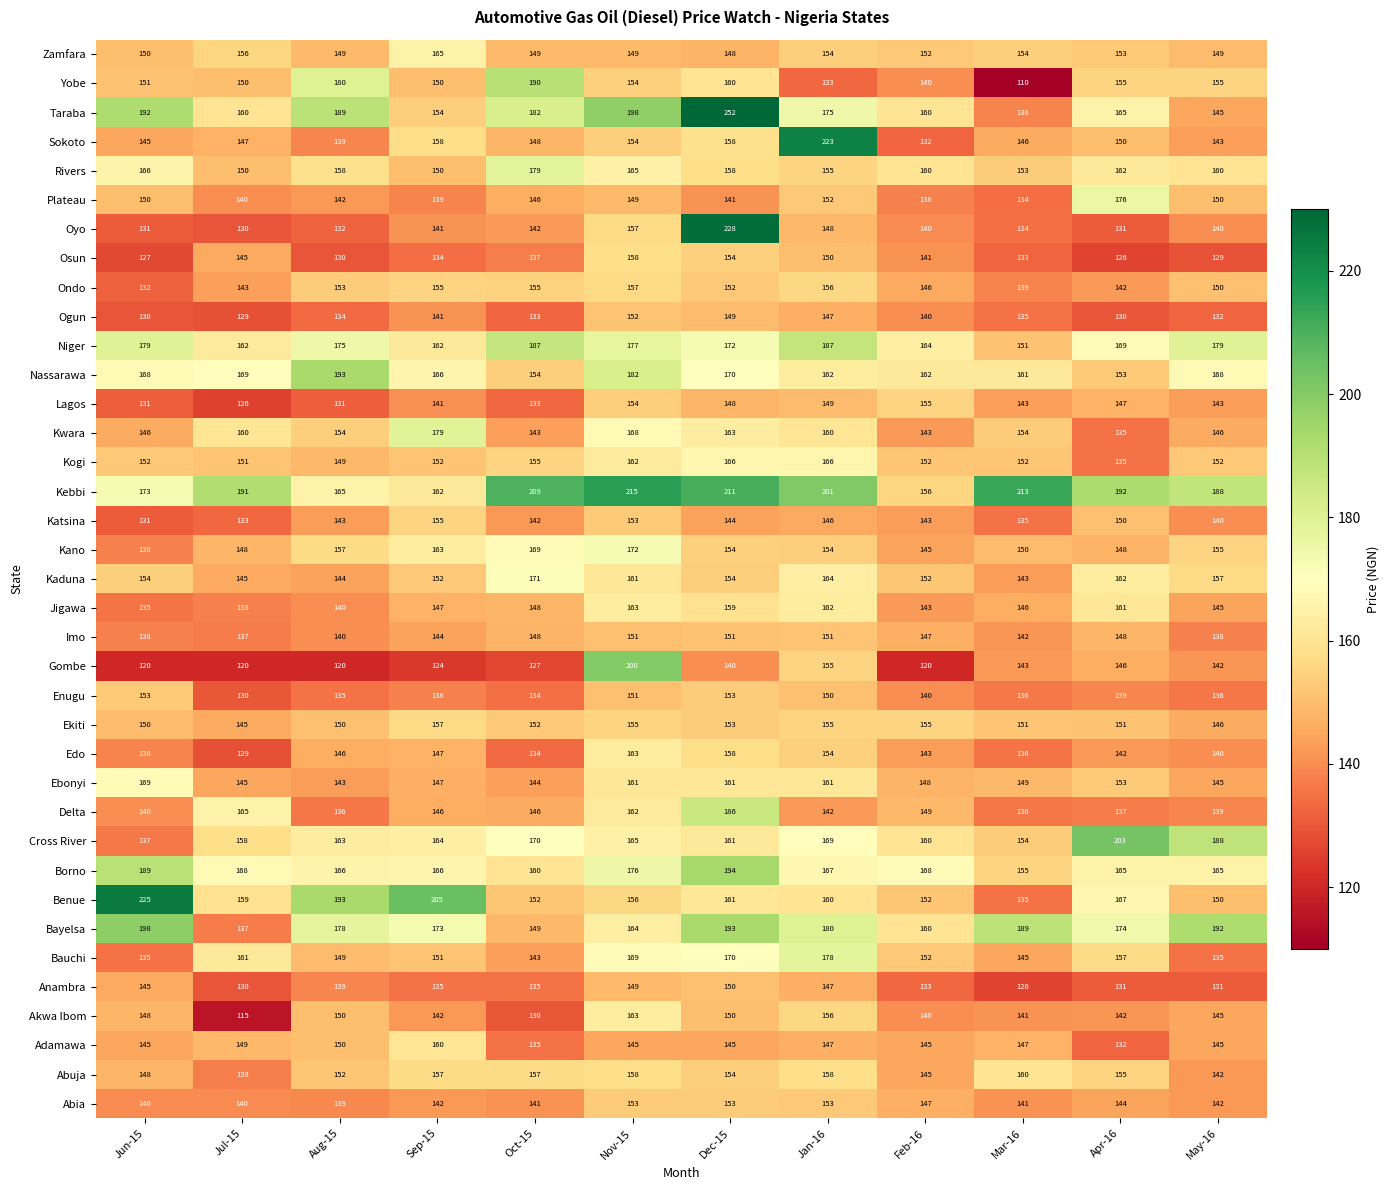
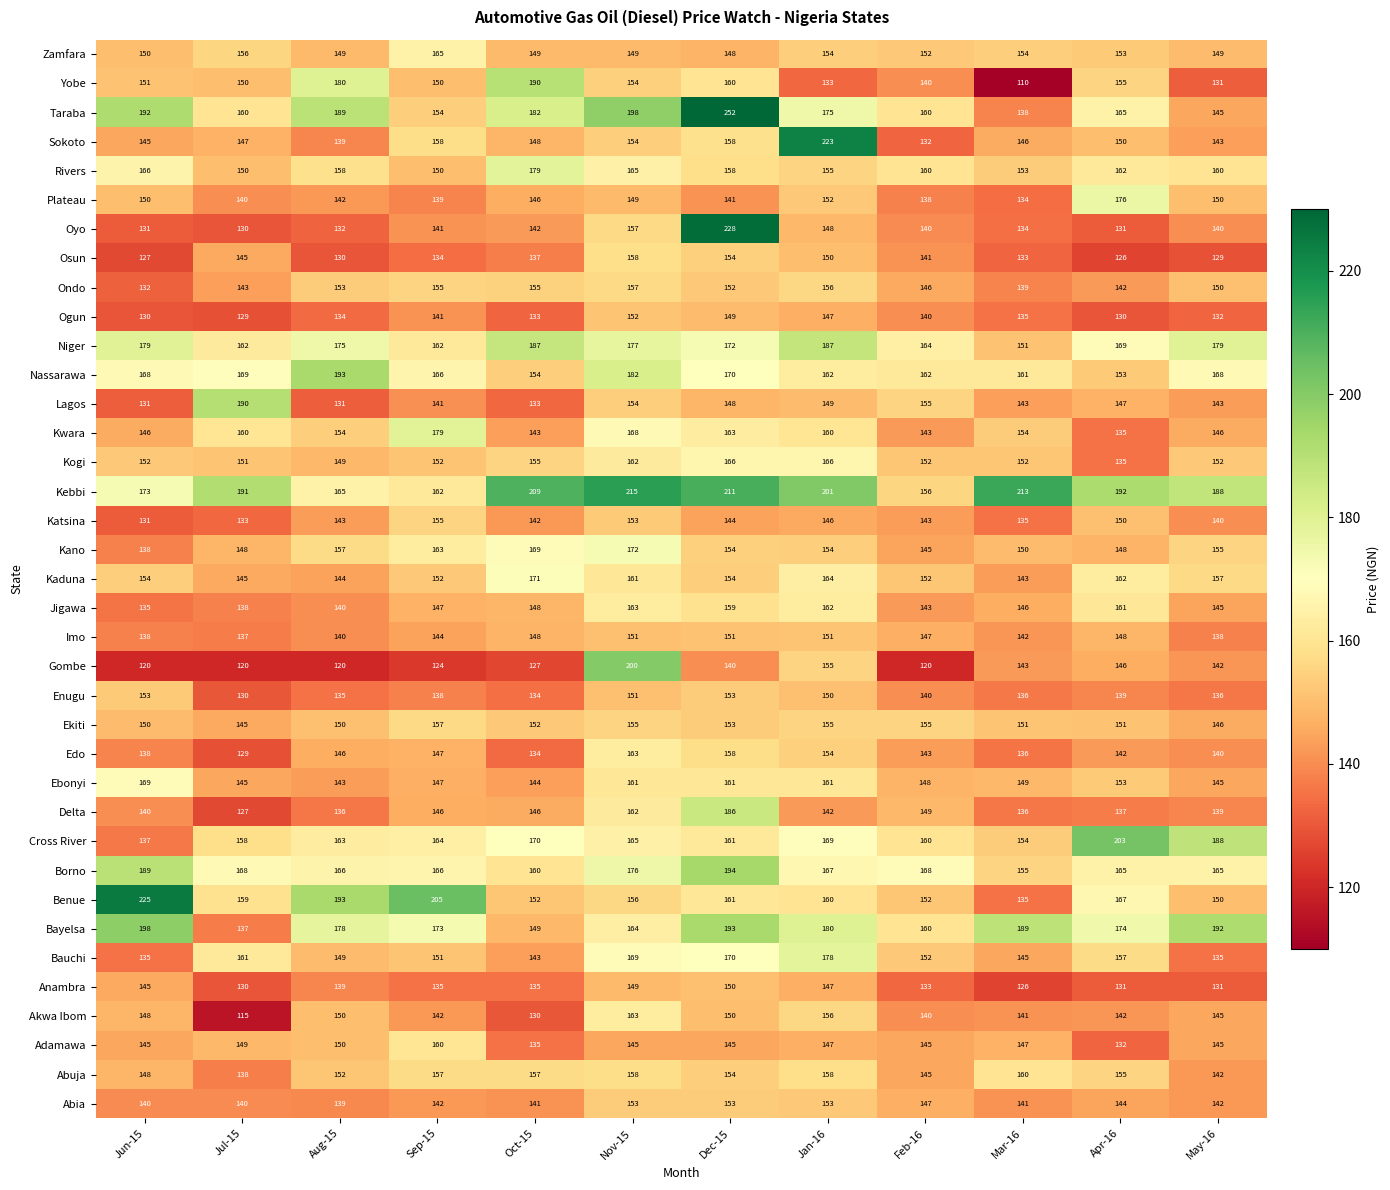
Yobe, May-16: 155 -> 131
Lagos, Jul-15: 126 -> 190
Delta, Jul-15: 165 -> 127
